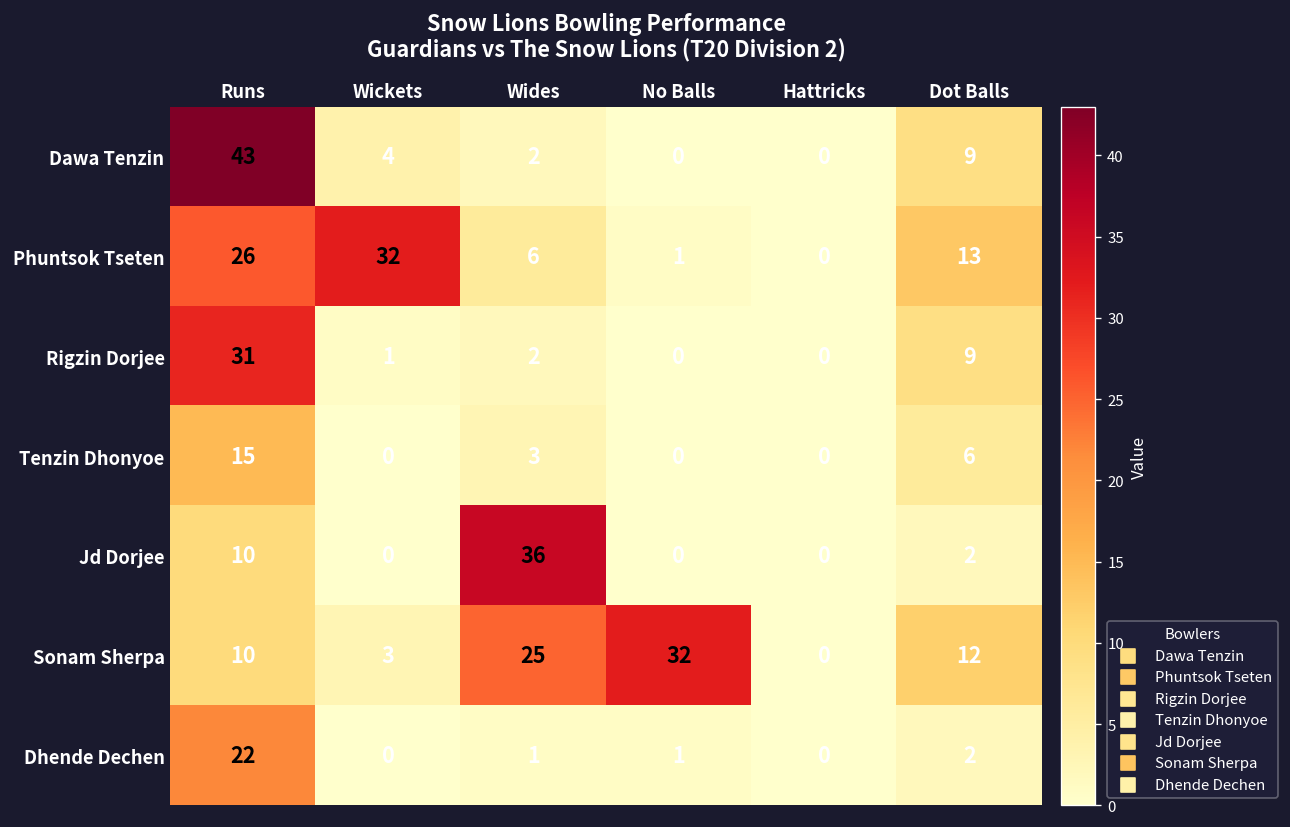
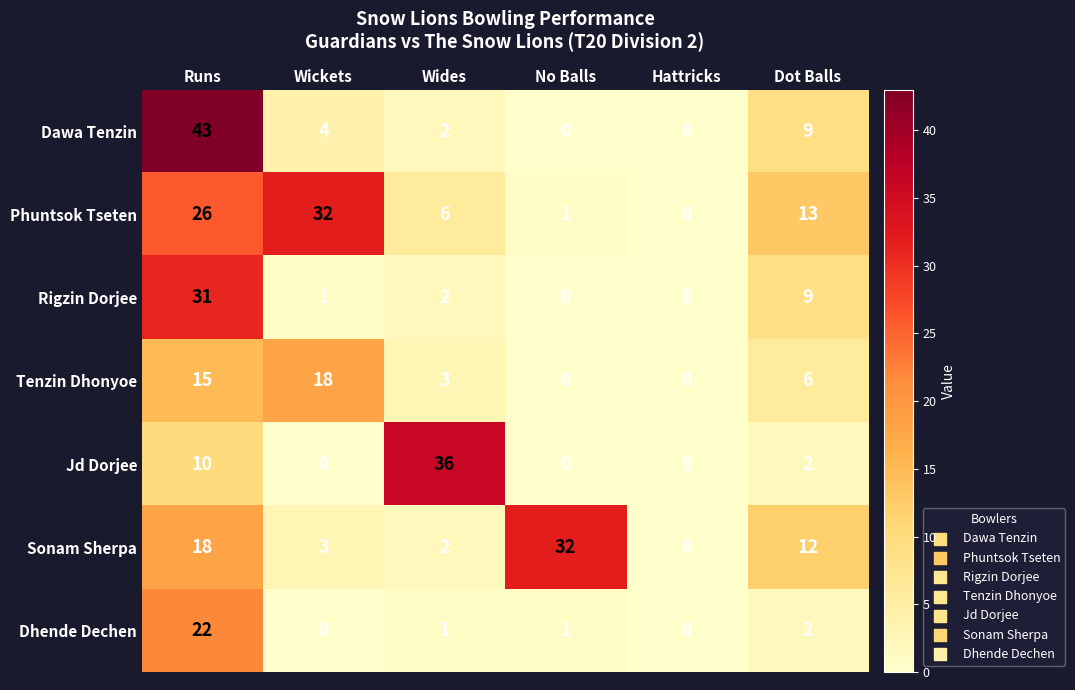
Tenzin Dhonyoe, Wickets: 0 -> 18
Sonam Sherpa, Runs: 10 -> 18
Sonam Sherpa, Wides: 25 -> 2
